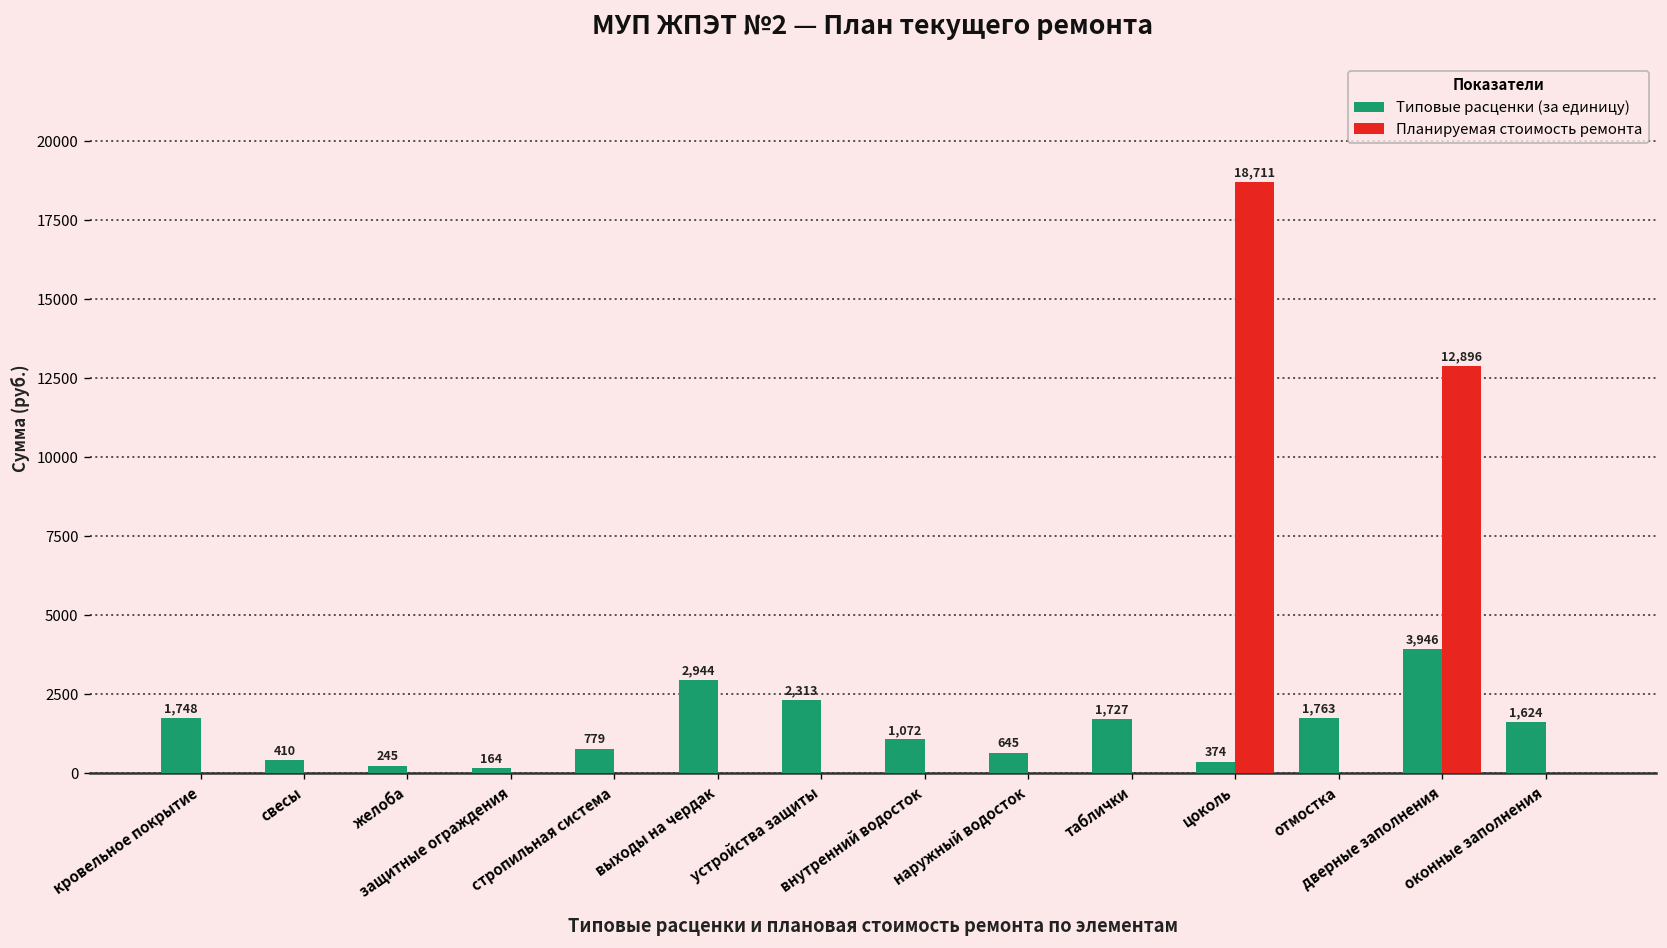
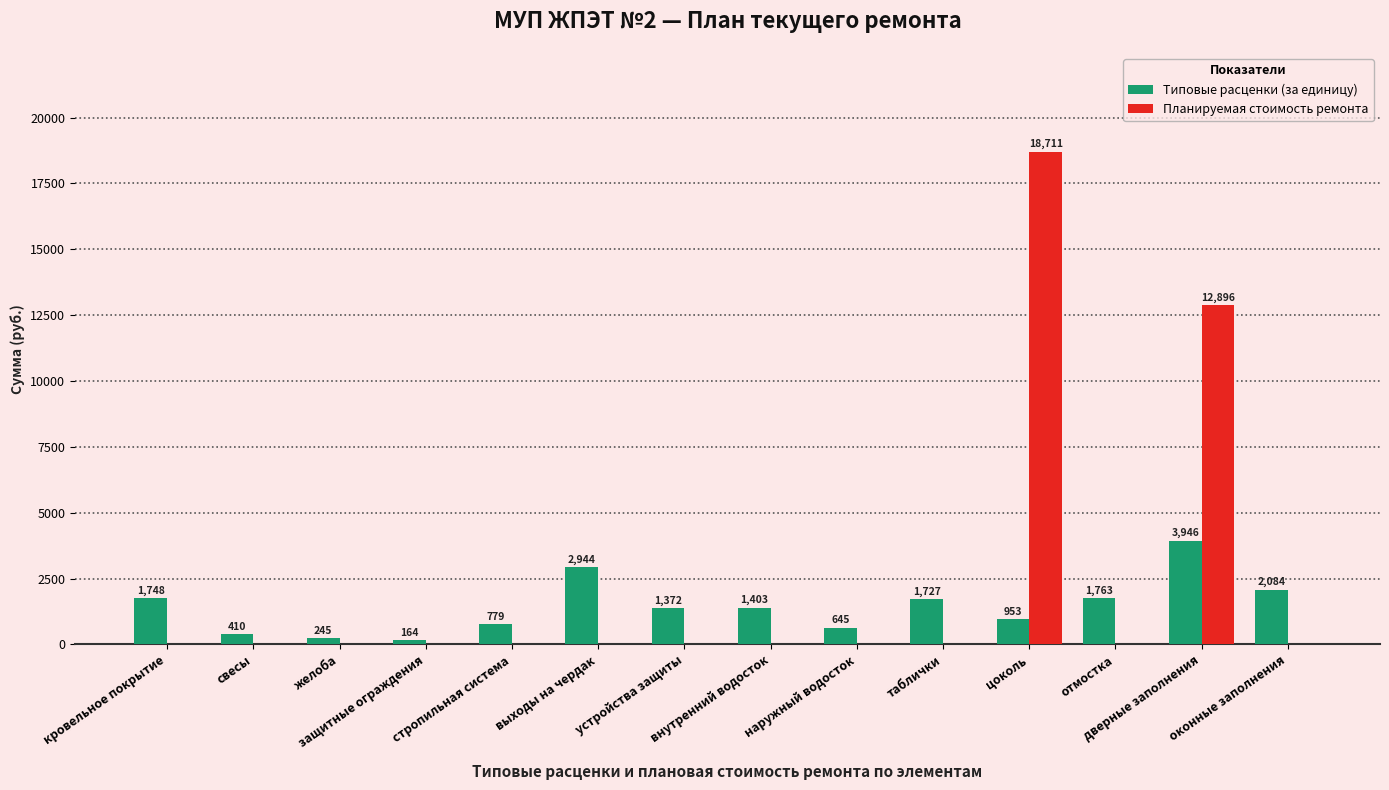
Типовые расценки (за единицу), устройства защиты: 2,313 -> 1,372
Типовые расценки (за единицу), внутренний водосток: 1,072 -> 1,403
Типовые расценки (за единицу), цоколь: 374 -> 953
Типовые расценки (за единицу), оконные заполнения: 1,624 -> 2,084
